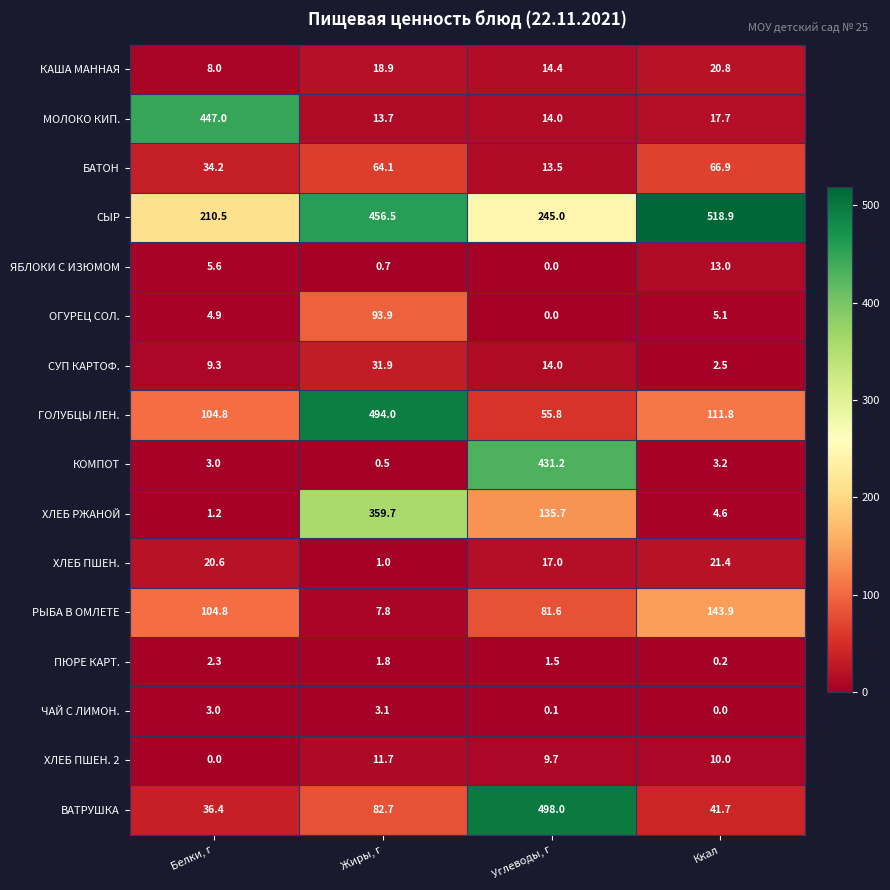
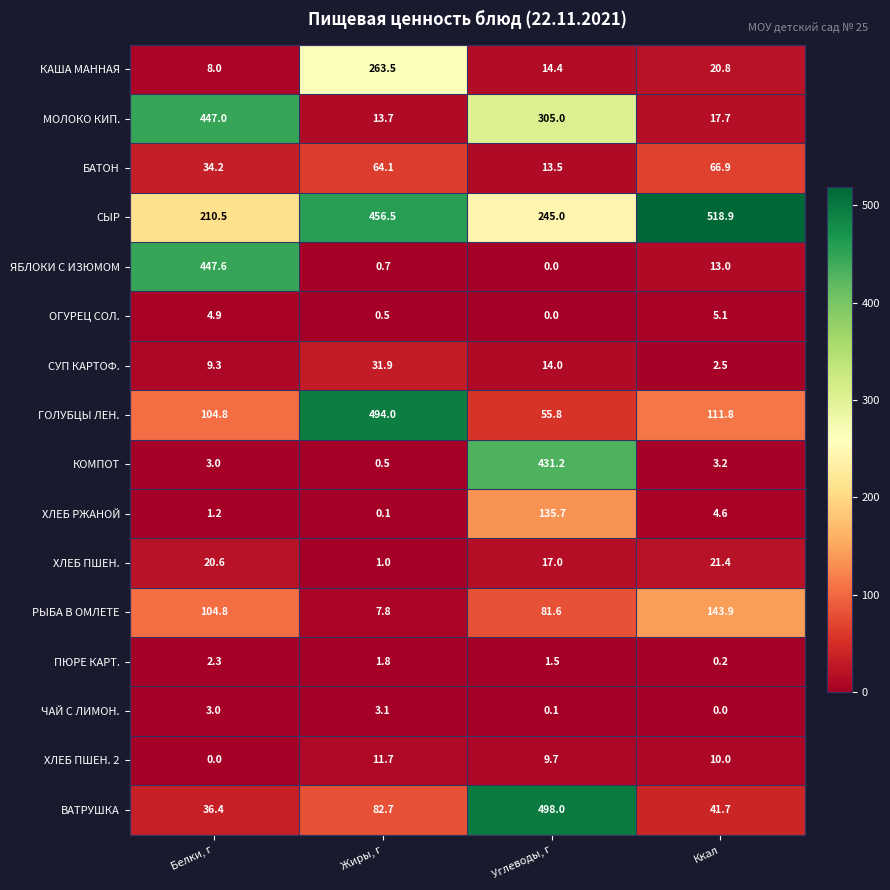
КАША МАННАЯ, Жиры, г: 18.9 -> 263.5
МОЛОКО КИП., Углеводы, г: 14.0 -> 305.0
ЯБЛОКИ С ИЗЮМОМ, Белки, г: 5.6 -> 447.6
ОГУРЕЦ СОЛ., Жиры, г: 93.9 -> 0.5
ХЛЕБ РЖАНОЙ, Жиры, г: 359.7 -> 0.1
